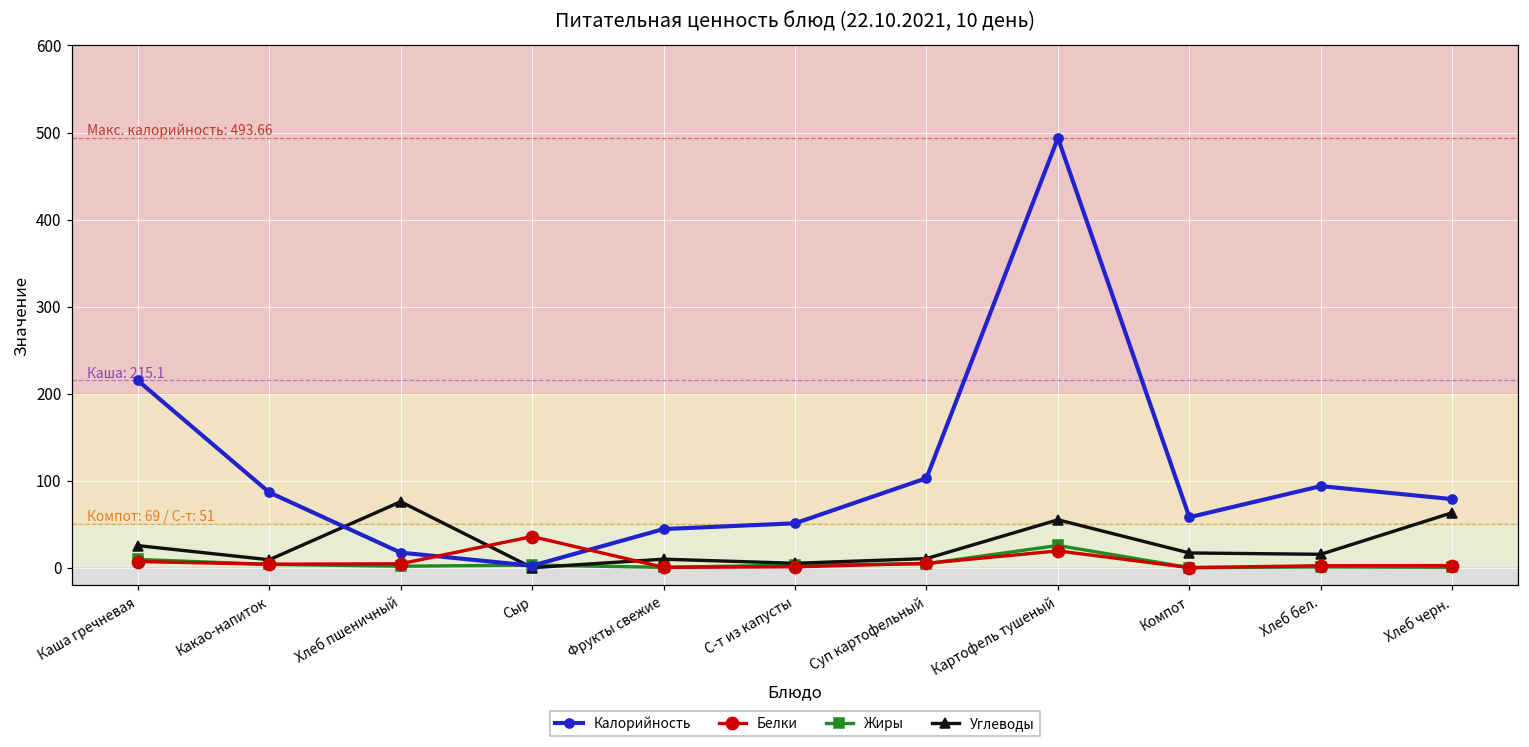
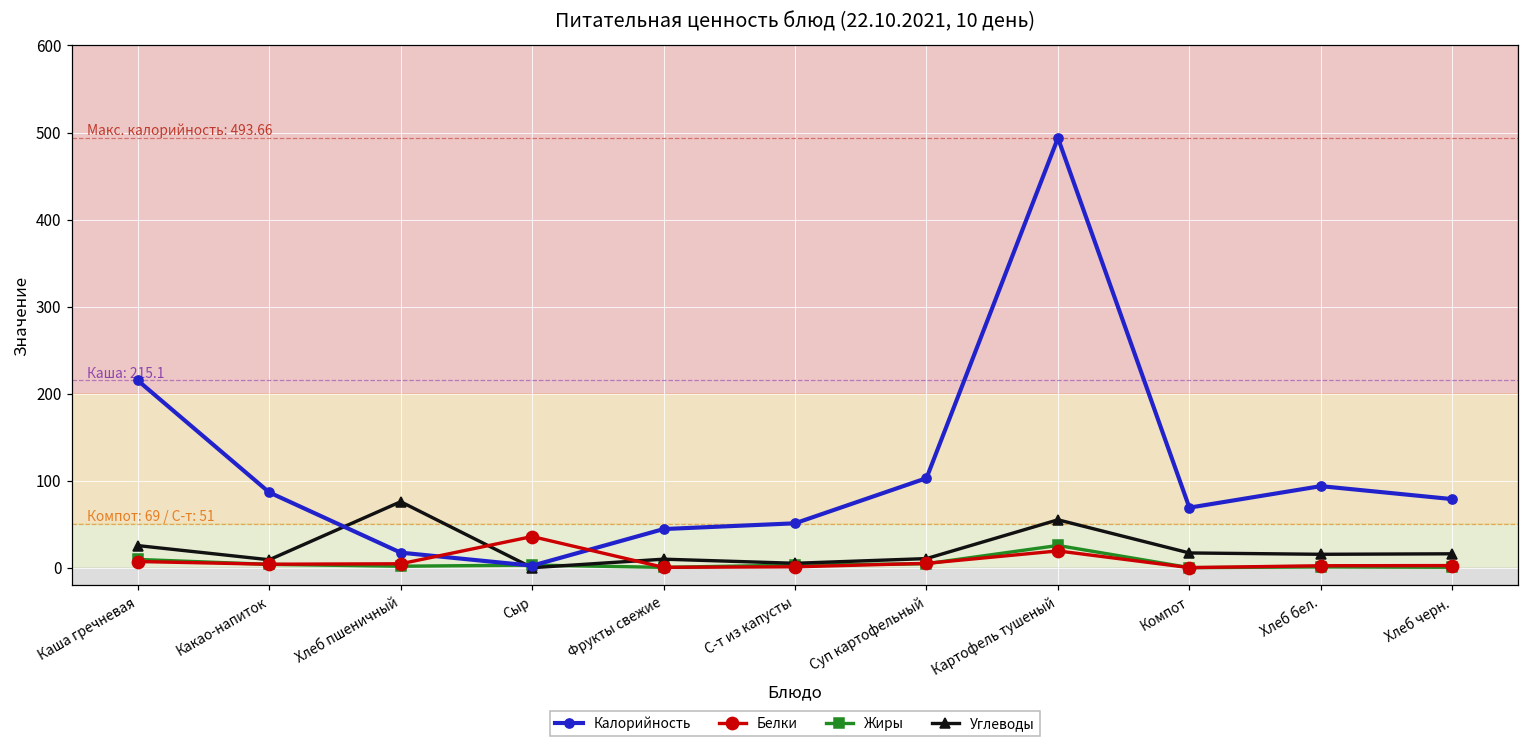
Калорийность, Компот: 60 -> 70
Углеводы, Хлеб черн.: 60 -> 20
